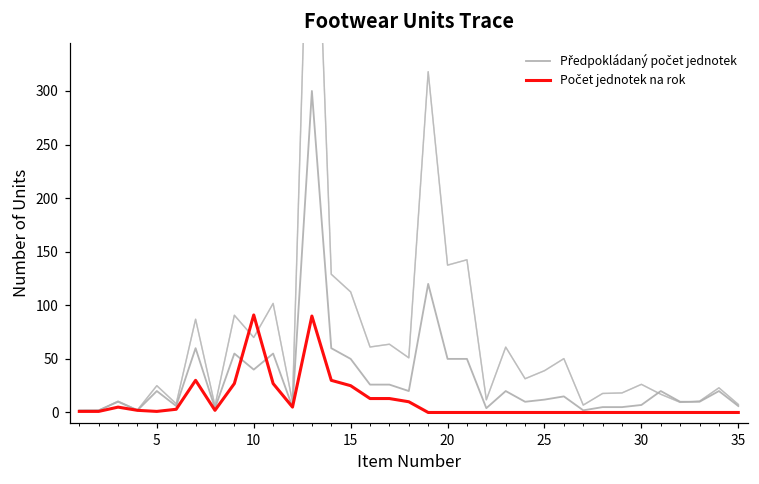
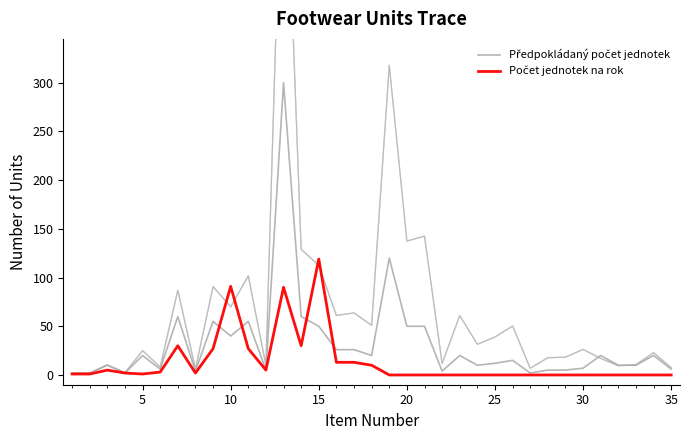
Počet jednotek na rok, 15: 30 -> 120
